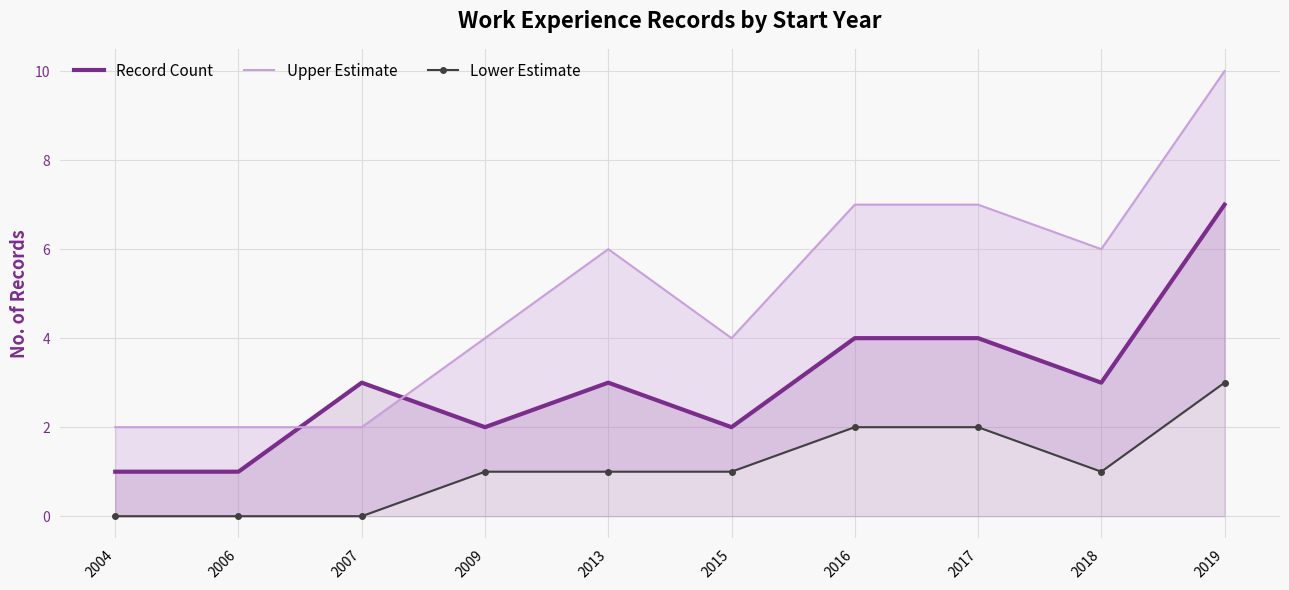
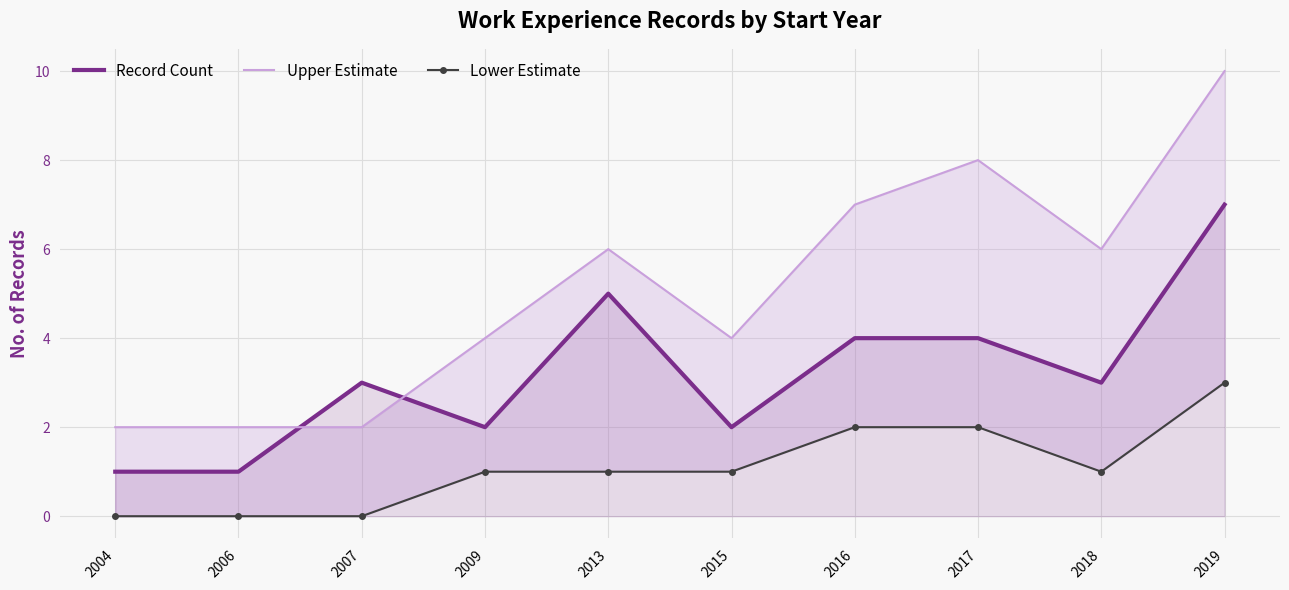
Record Count, 2013: 3 -> 5
Upper Estimate, 2017: 7 -> 8
